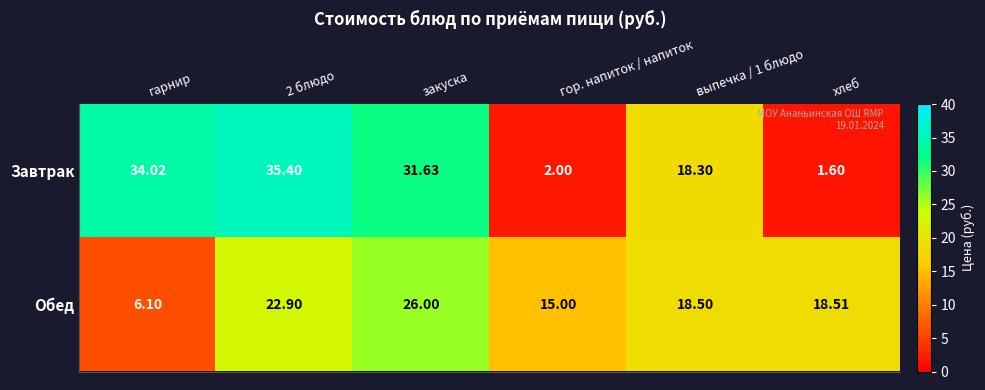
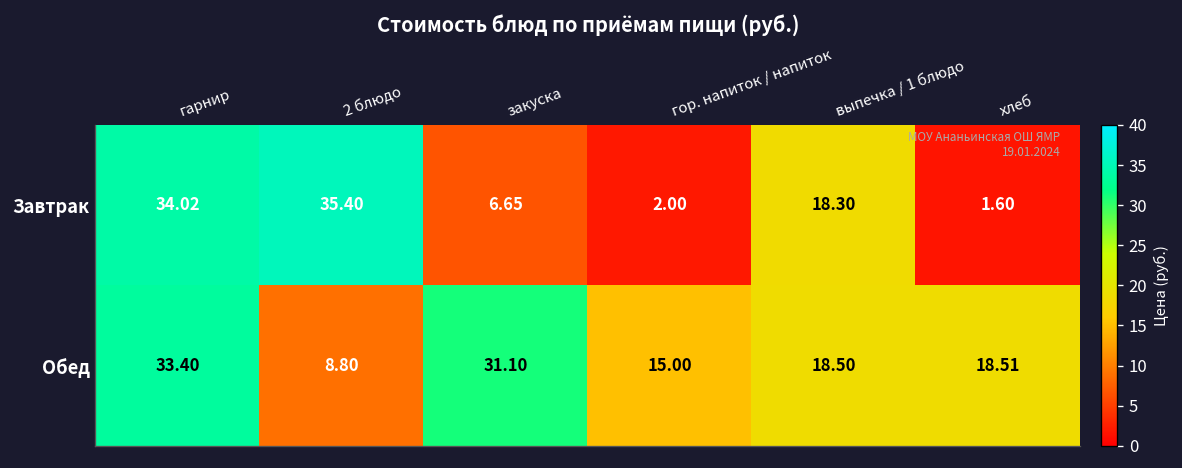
Завтрак, закуска: 31.63 -> 6.65
Обед, гарнир: 6.10 -> 33.40
Обед, 2 блюдо: 22.90 -> 8.80
Обед, закуска: 26.00 -> 31.10
